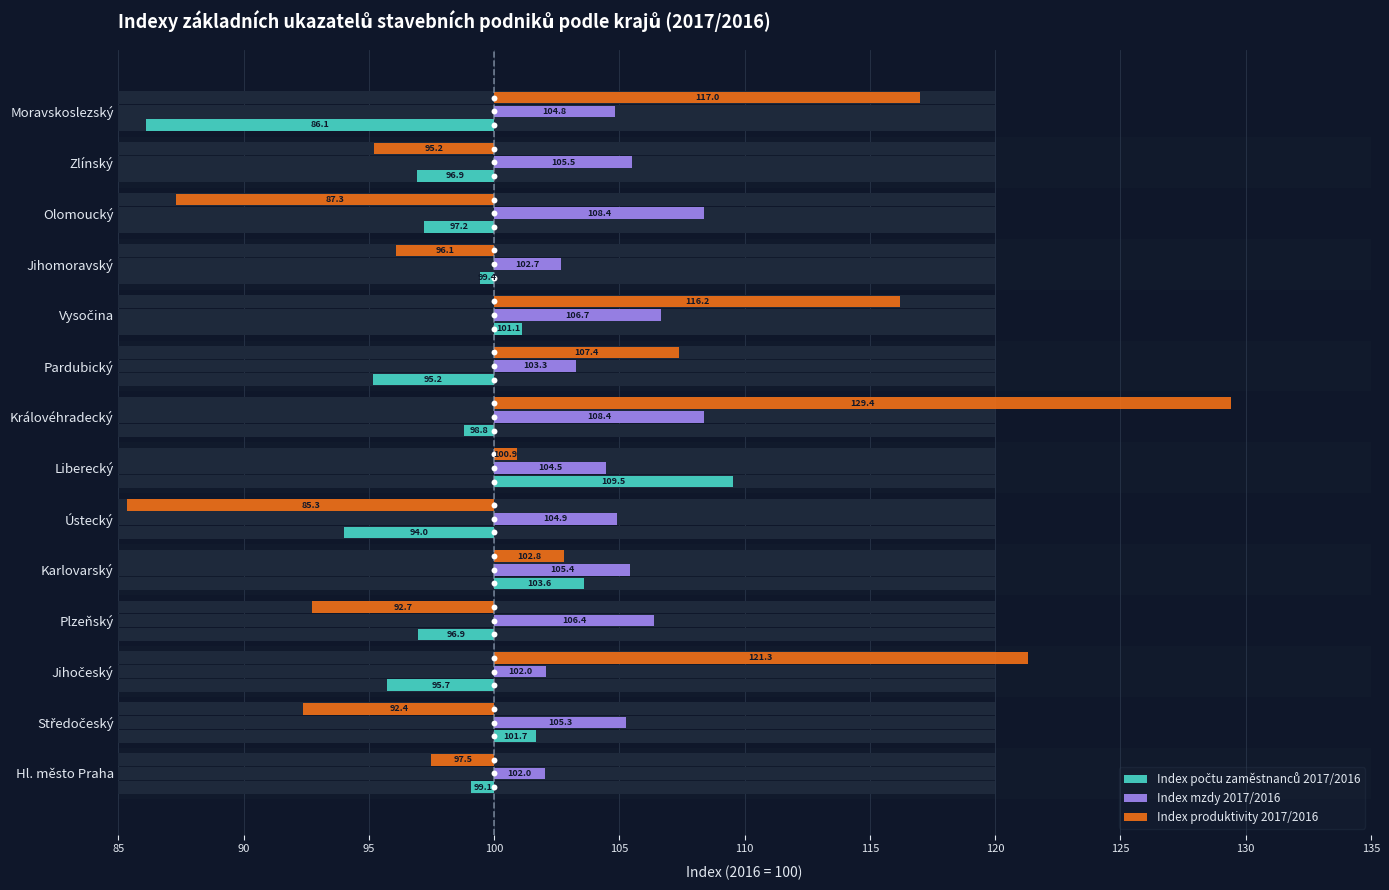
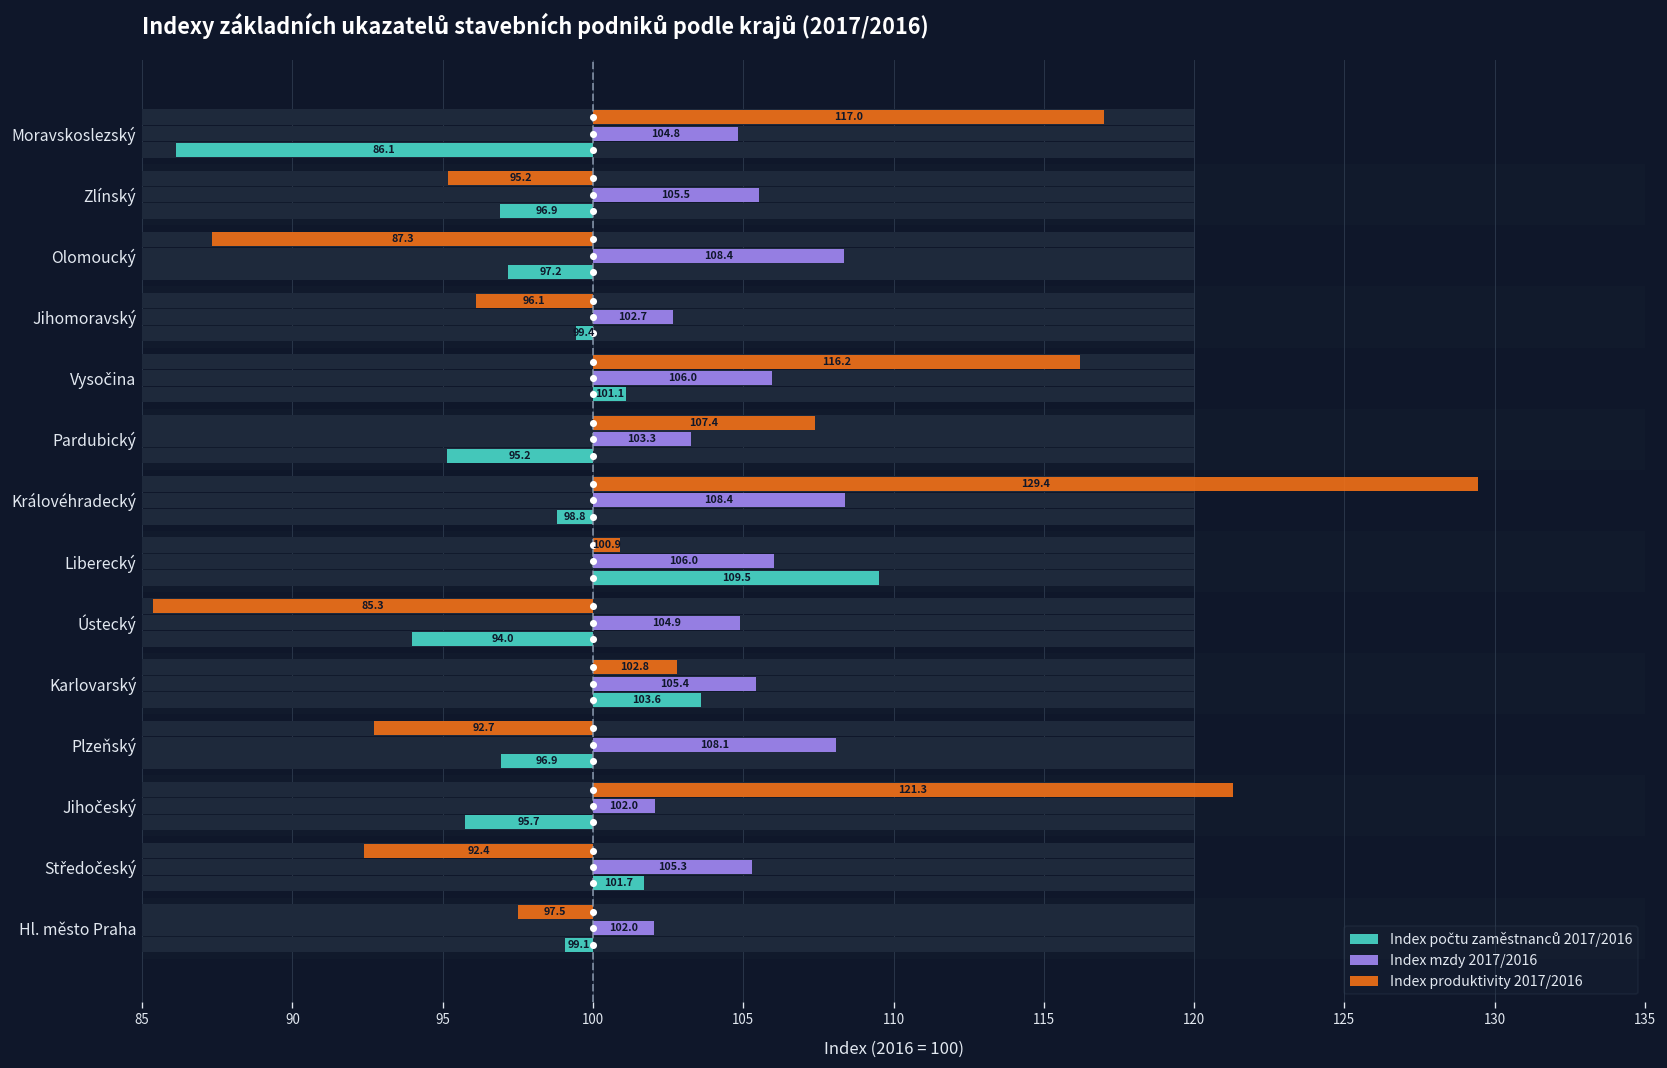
Index mzdy 2017/2016, Vysočina: 106.7 -> 106.0
Index mzdy 2017/2016, Liberecký: 104.5 -> 106.0
Index mzdy 2017/2016, Plzeňský: 106.4 -> 108.1
